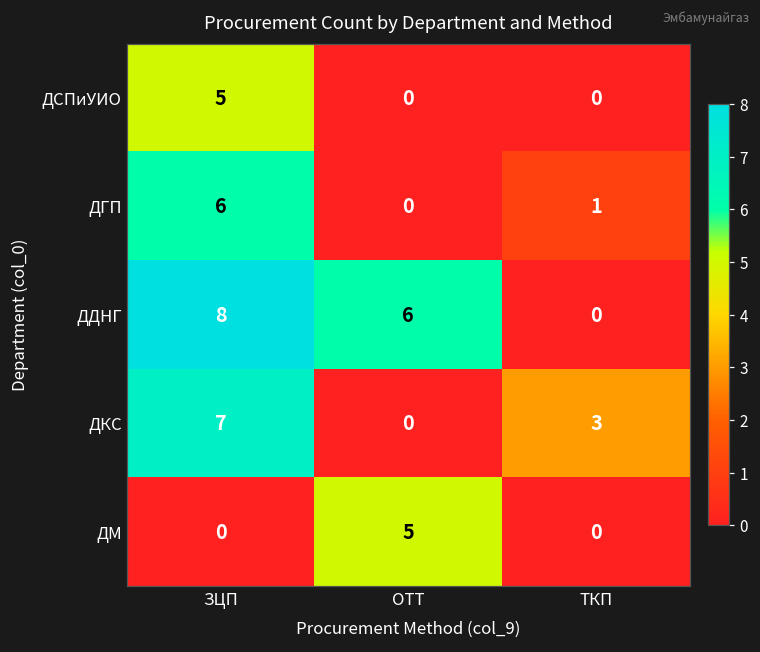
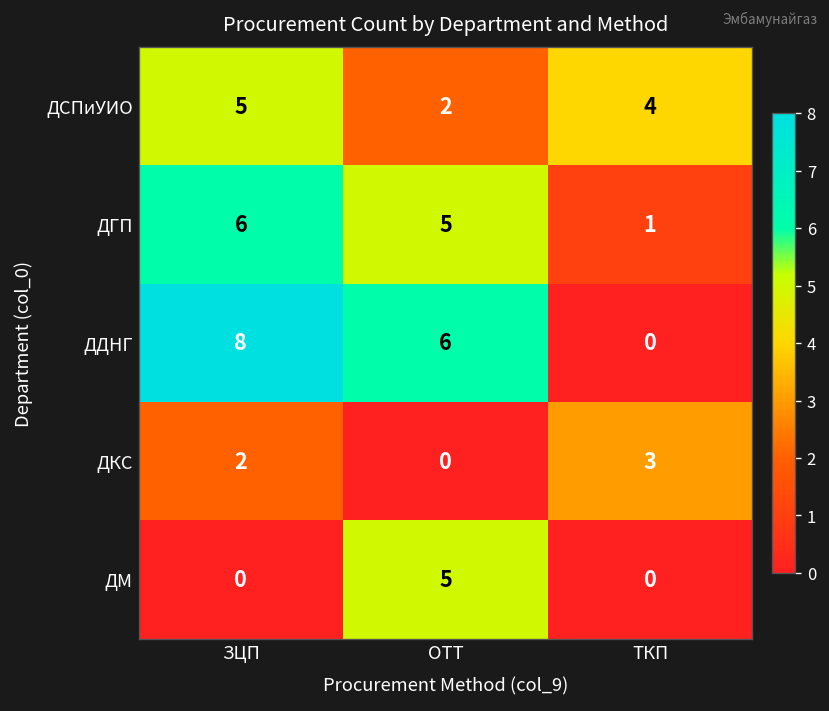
ДСПиУИО, ОТТ: 0 -> 2
ДСПиУИО, ТКП: 0 -> 4
ДГП, ОТТ: 0 -> 5
ДКС, ЗЦП: 7 -> 2
